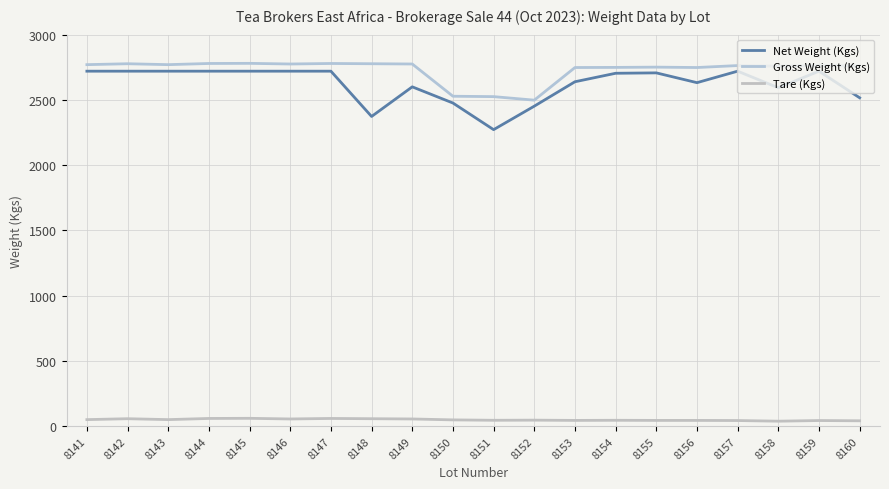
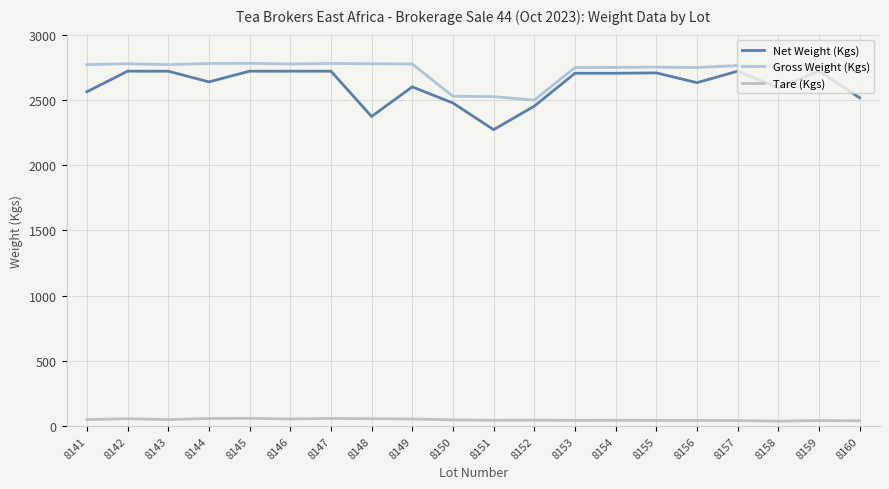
Net Weight (Kgs), 8141: 2720 -> 2560
Net Weight (Kgs), 8144: 2720 -> 2640
Net Weight (Kgs), 8153: 2640 -> 2700
